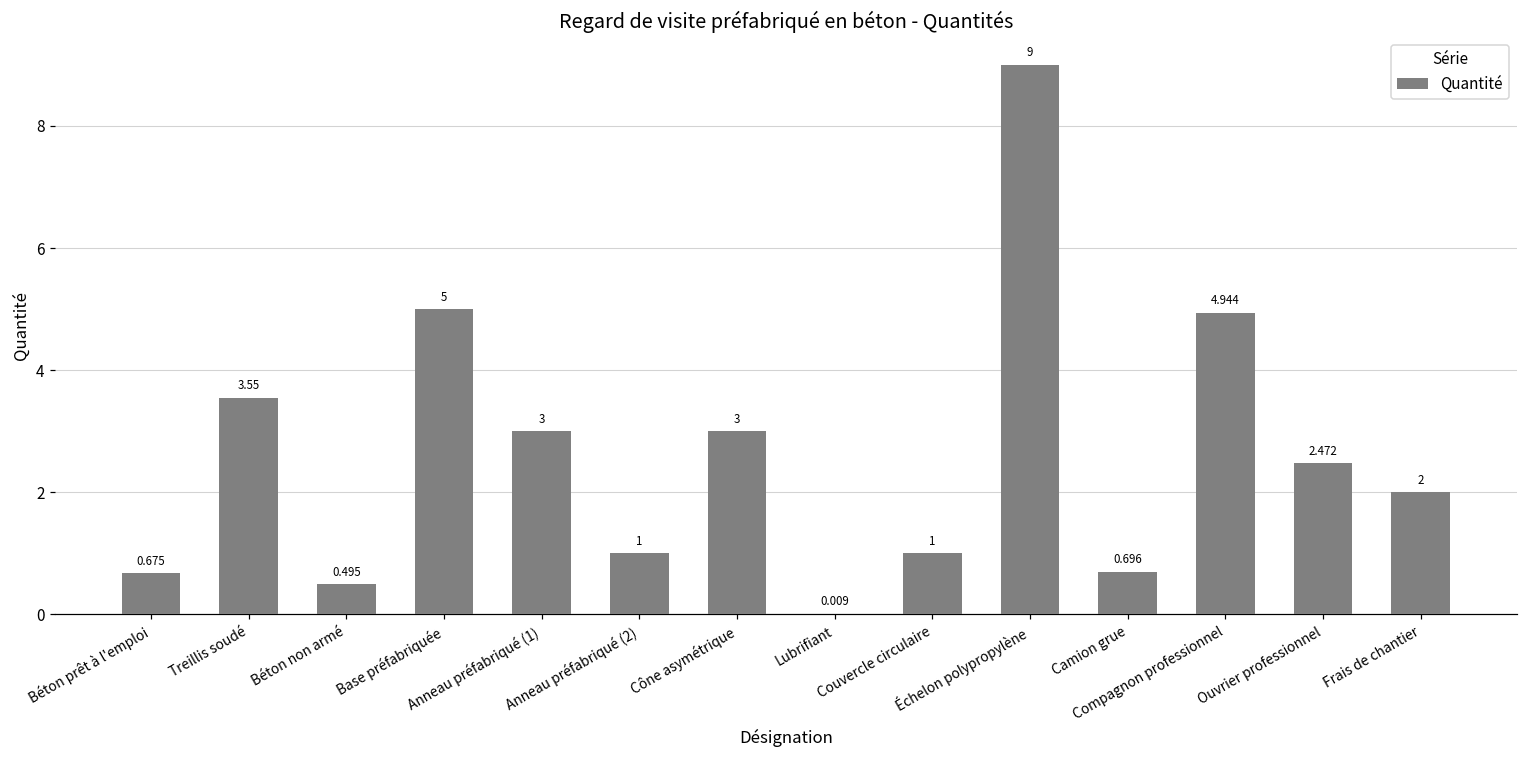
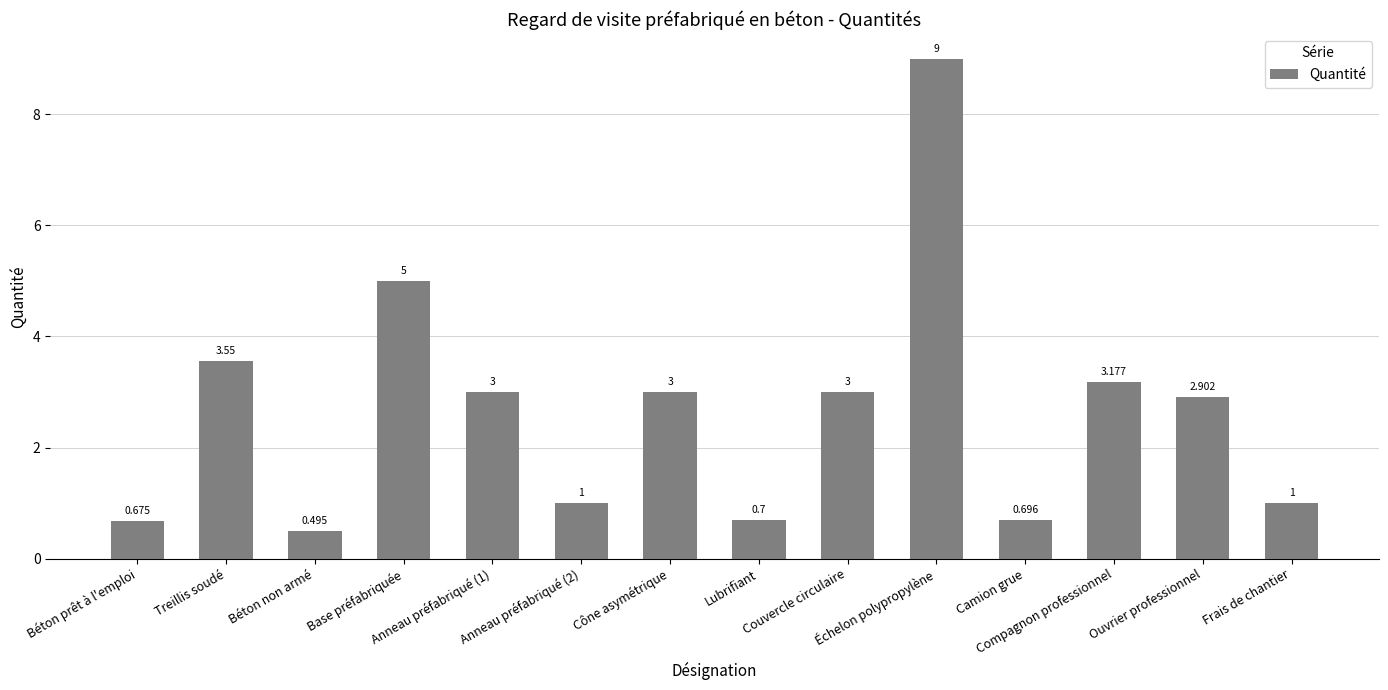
Lubrifiant: 0.009 -> 0.7
Couvercle circulaire: 1 -> 3
Compagnon professionnel: 4.944 -> 3.177
Ouvrier professionnel: 2.472 -> 2.902
Frais de chantier: 2 -> 1
